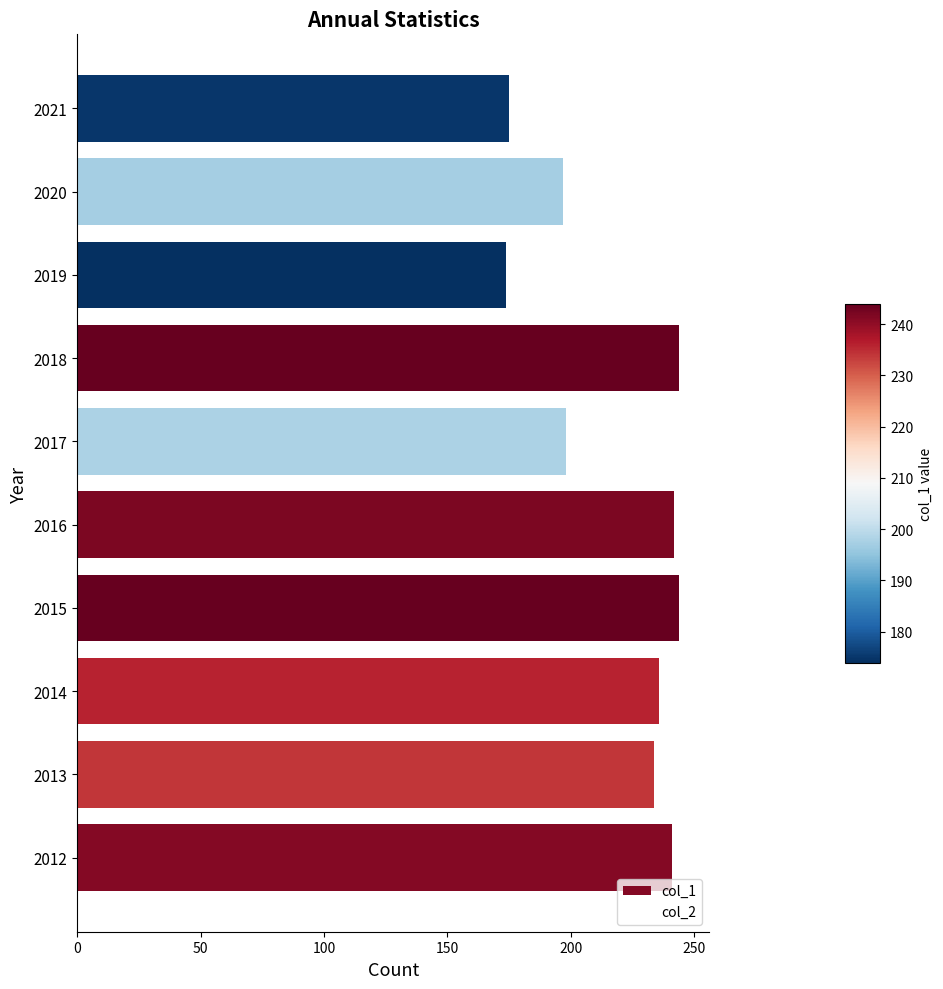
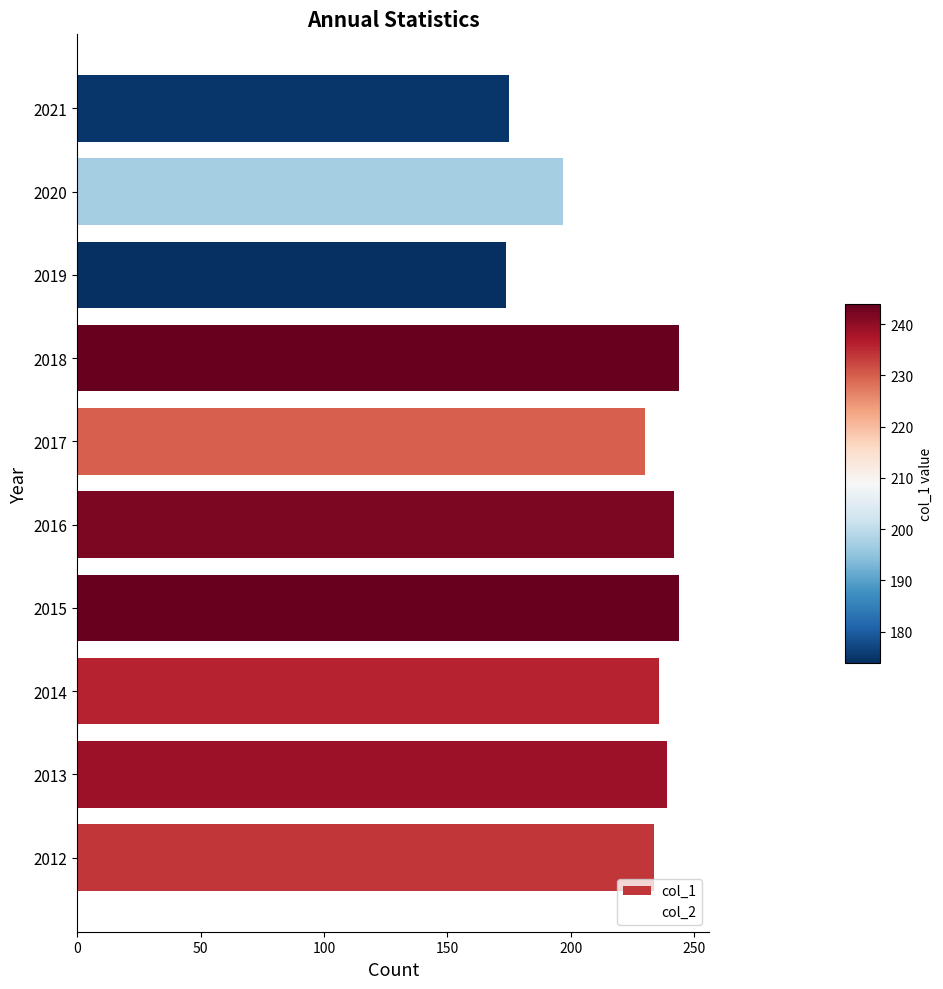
col_1, 2017: 198 -> 230
col_1, 2013: 234 -> 239
col_1, 2012: 241 -> 234
